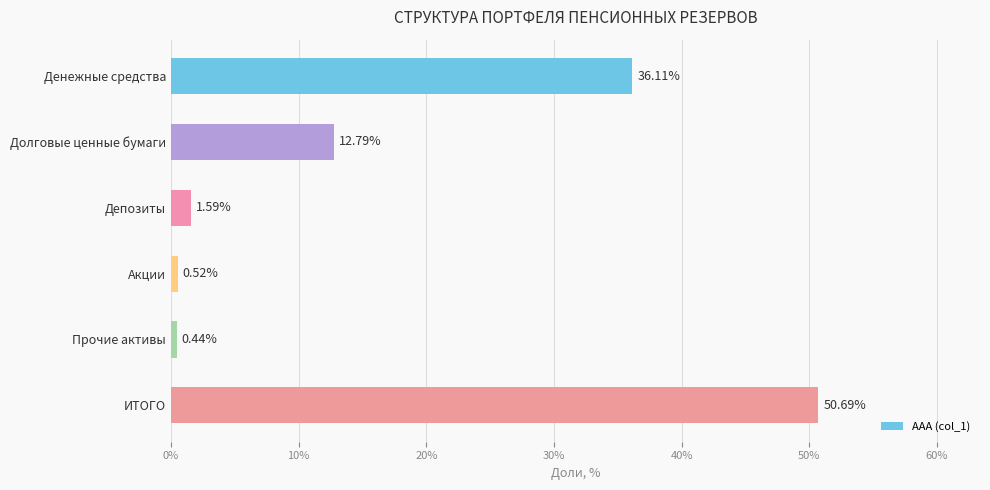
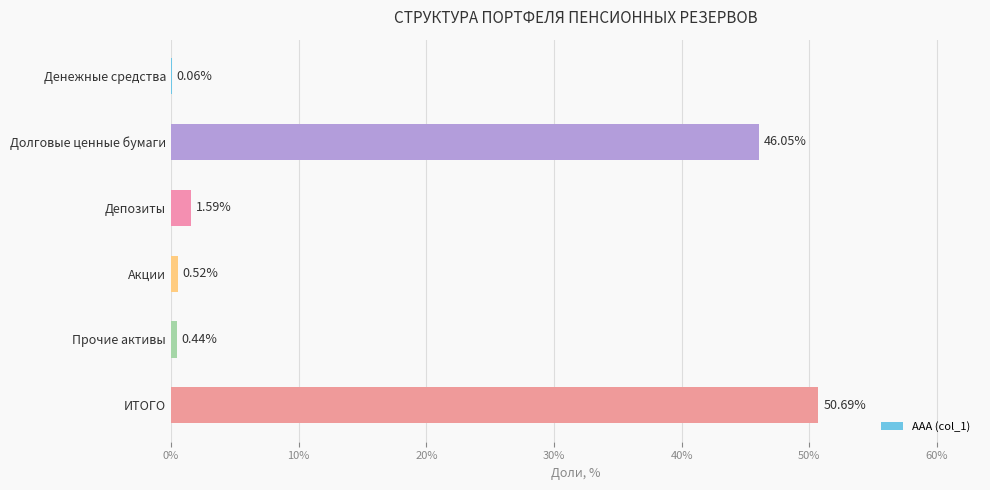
Денежные средства: 36.11% -> 0.06%
Долговые ценные бумаги: 12.79% -> 46.05%
